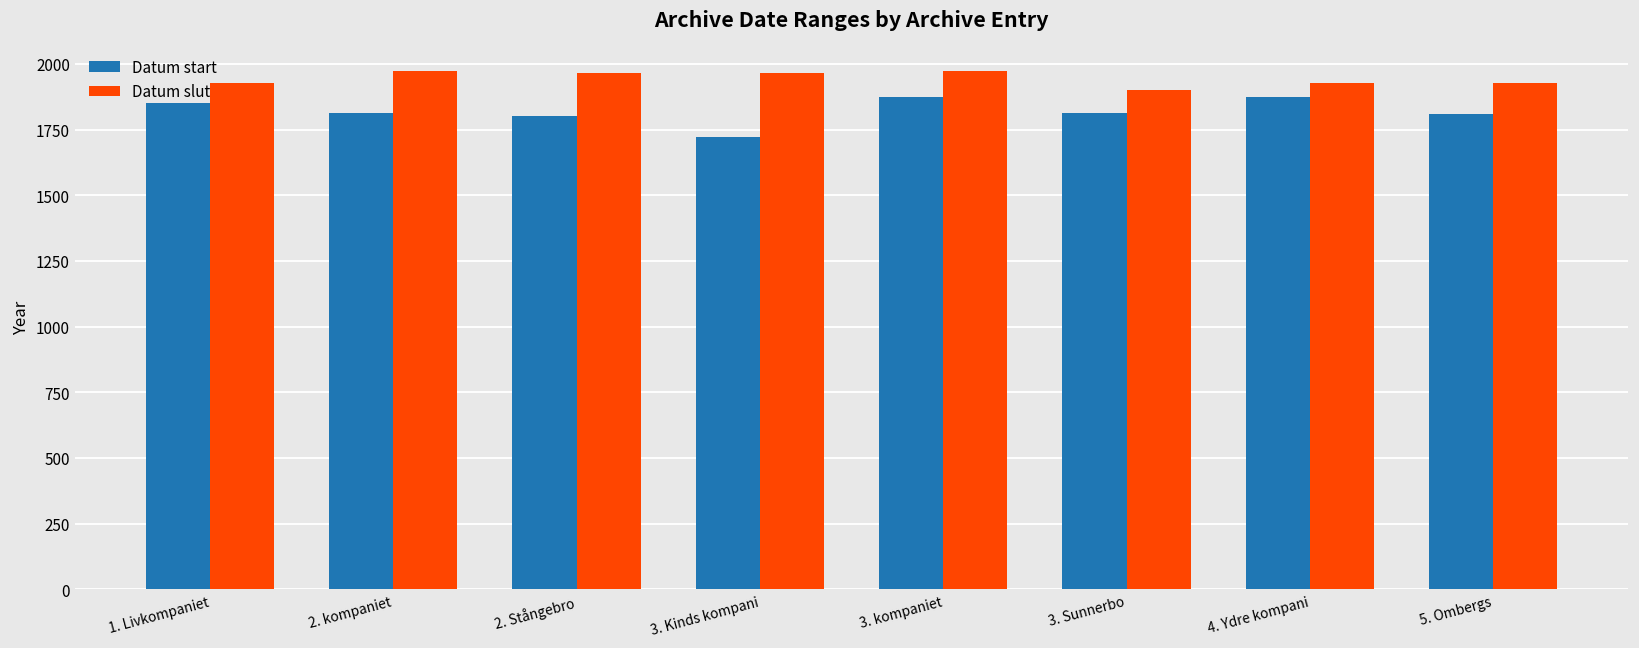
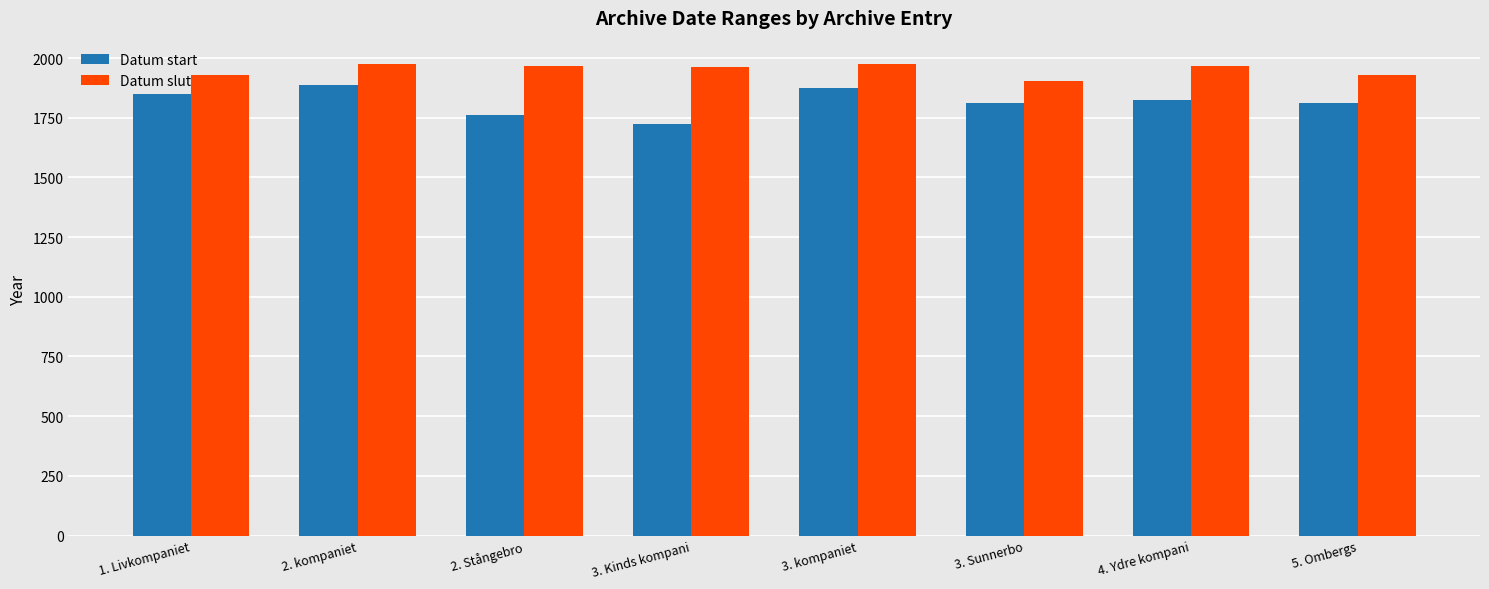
Datum start, 2. kompaniet: 1810 -> 1890
Datum start, 2. Stångebro: 1800 -> 1760
Datum start, 4. Ydre kompani: 1870 -> 1830
Datum slut, 4. Ydre kompani: 1930 -> 1970
